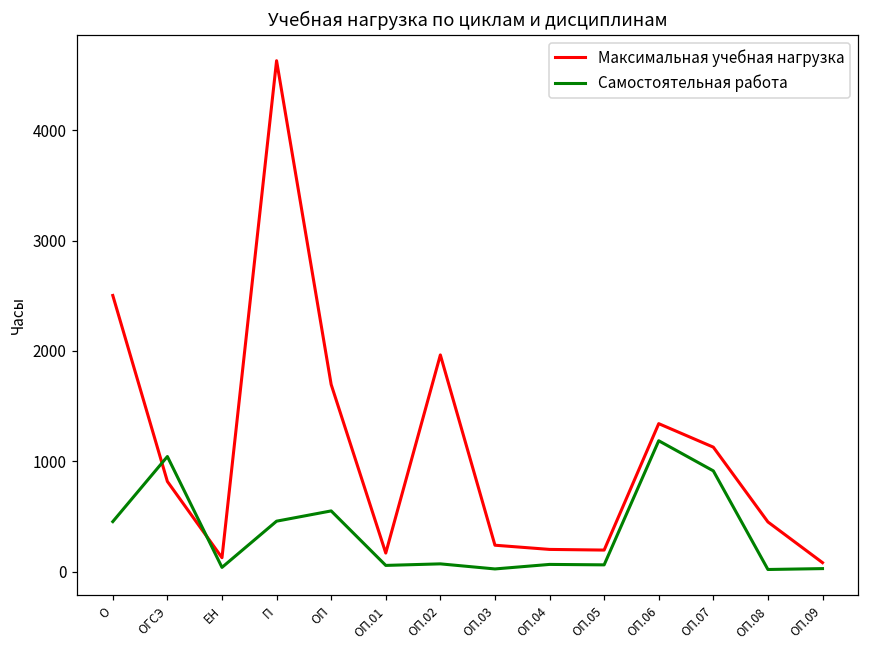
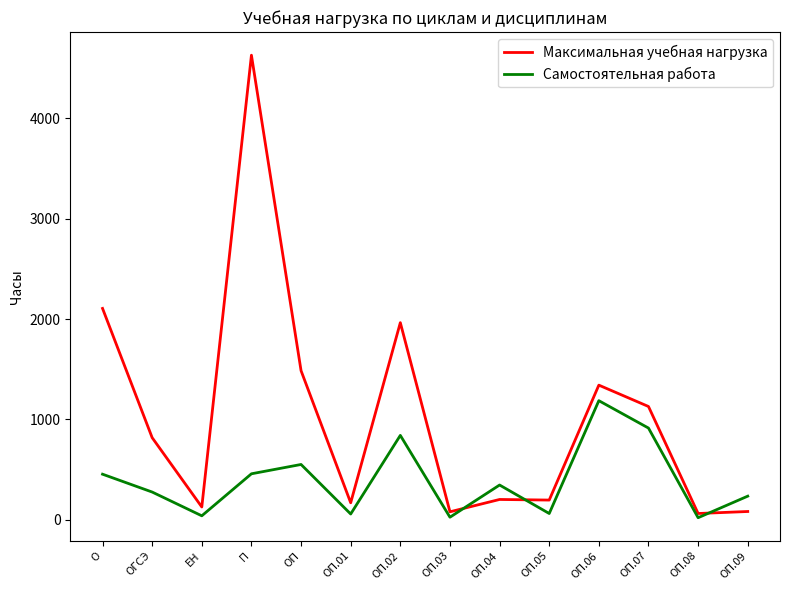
Максимальная учебная нагрузка, О: 2500 -> 2110
Самостоятельная работа, ОГСЭ: 1040 -> 280
Максимальная учебная нагрузка, ОП: 1700 -> 1490
Самостоятельная работа, ОП.02: 70 -> 840
Максимальная учебная нагрузка, ОП.03: 240 -> 80
Самостоятельная работа, ОП.04: 70 -> 350
Максимальная учебная нагрузка, ОП.08: 450 -> 60
Самостоятельная работа, ОП.09: 30 -> 230
